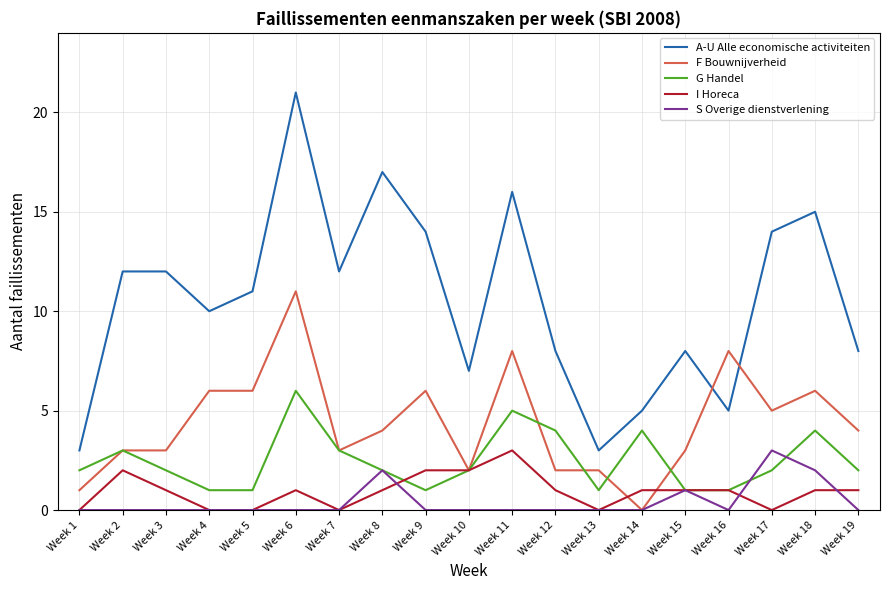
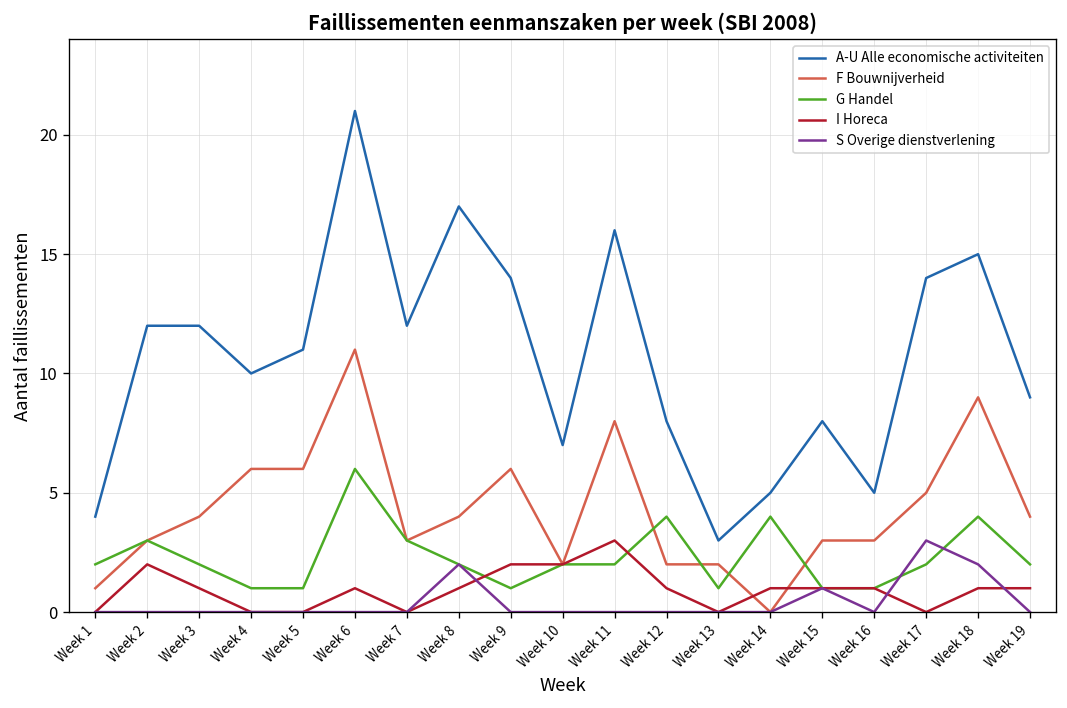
A-U Alle economische activiteiten, Week 1: 3 -> 4
F Bouwnijverheid, Week 3: 3 -> 4
G Handel, Week 11: 5 -> 2
F Bouwnijverheid, Week 16: 8 -> 3
F Bouwnijverheid, Week 18: 6 -> 9
A-U Alle economische activiteiten, Week 19: 8 -> 9
